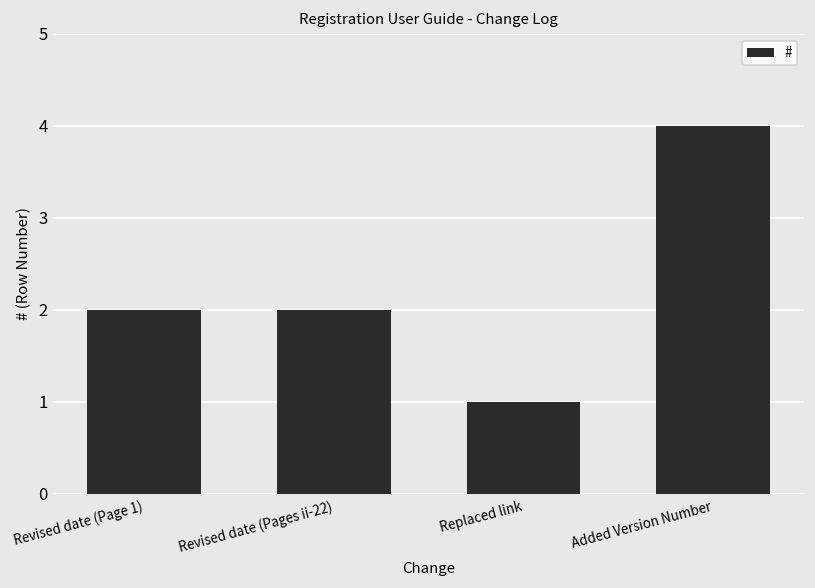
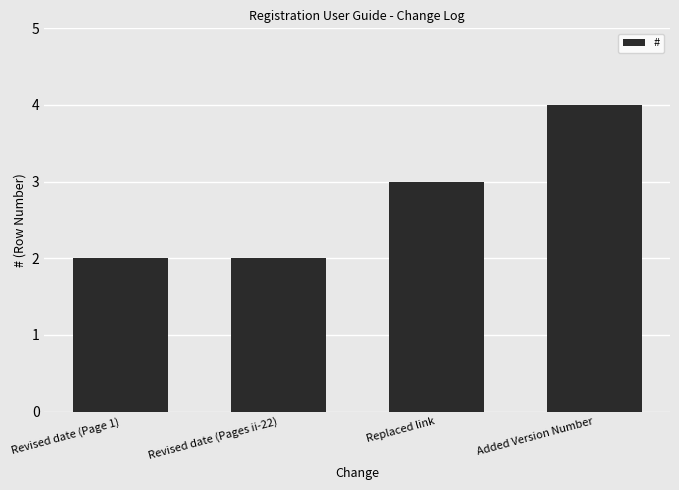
Replaced link: 1 -> 3
